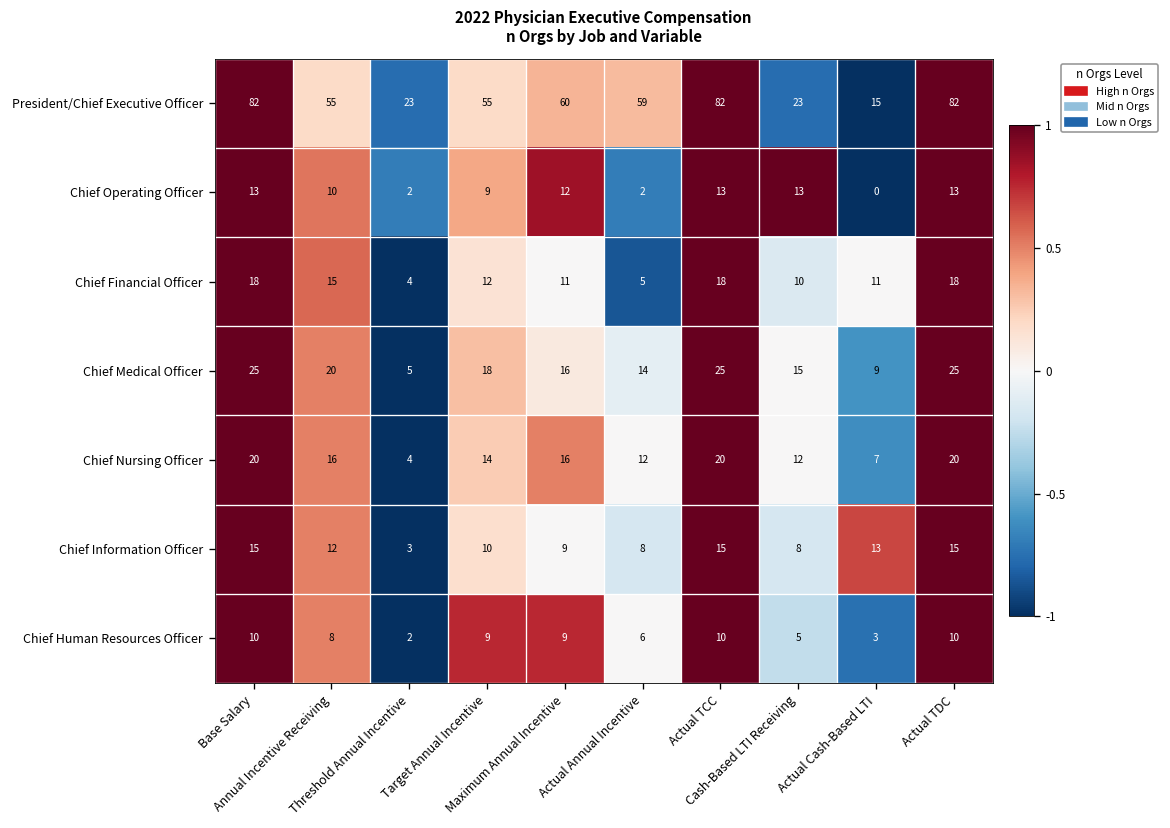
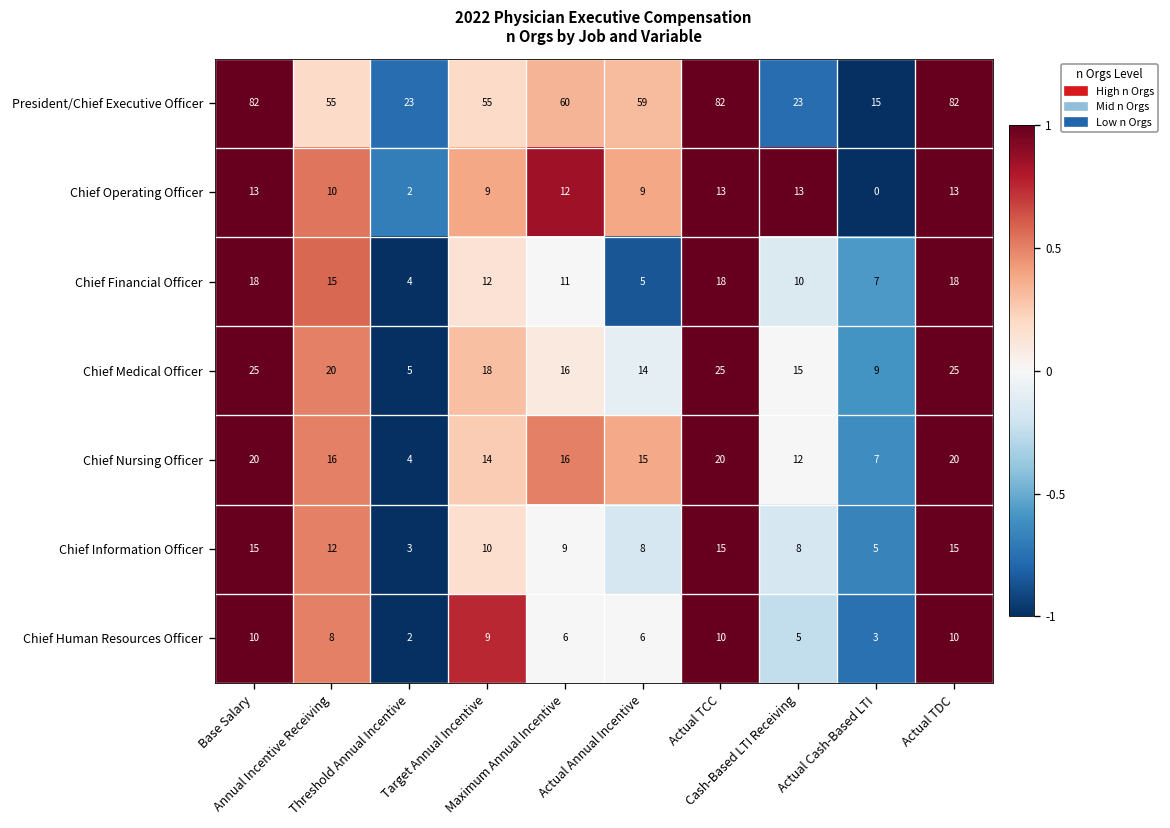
Chief Operating Officer, Actual Annual Incentive: 2 -> 9
Chief Financial Officer, Actual Cash-Based LTI: 11 -> 7
Chief Nursing Officer, Actual Annual Incentive: 12 -> 15
Chief Information Officer, Actual Cash-Based LTI: 13 -> 5
Chief Human Resources Officer, Maximum Annual Incentive: 9 -> 6
